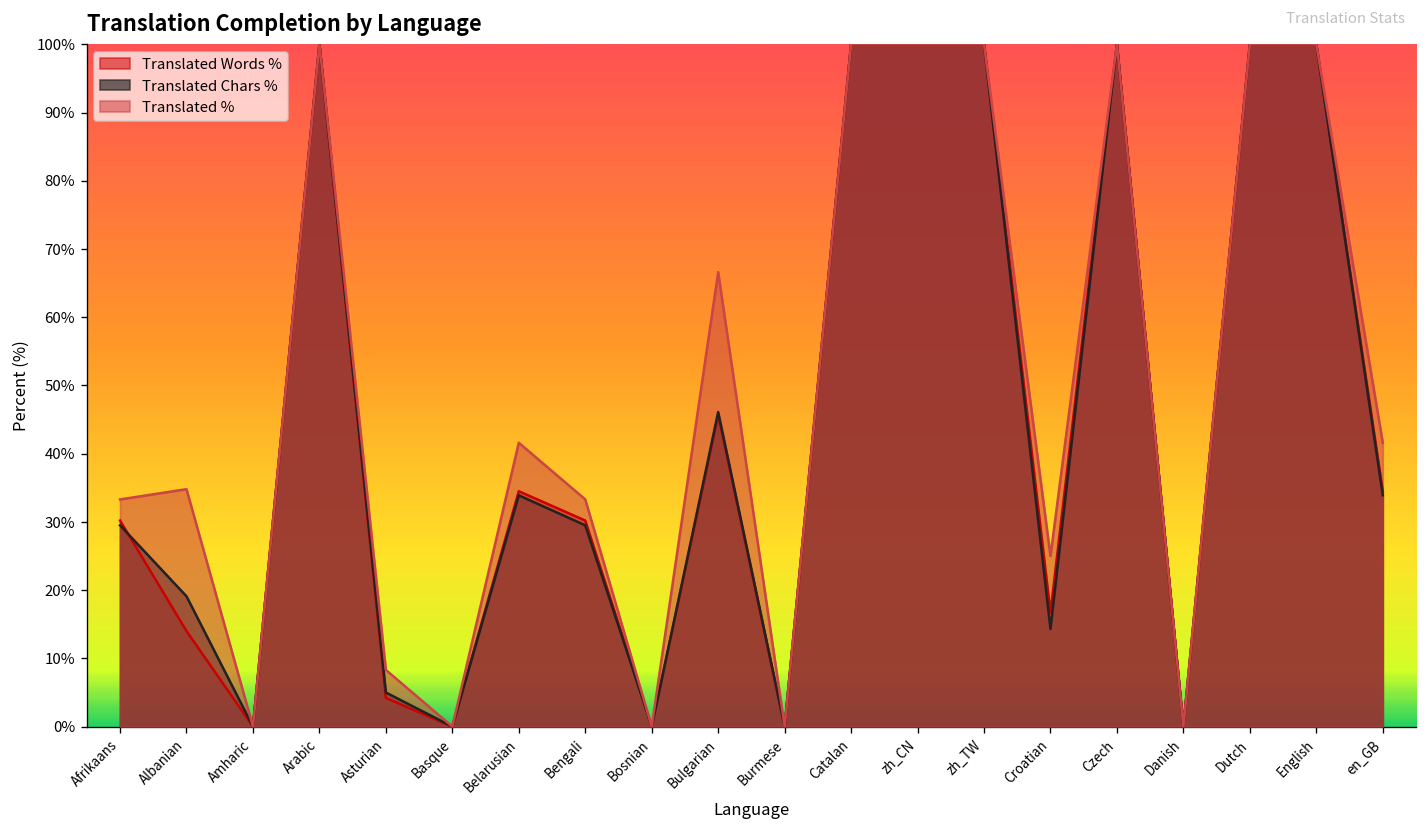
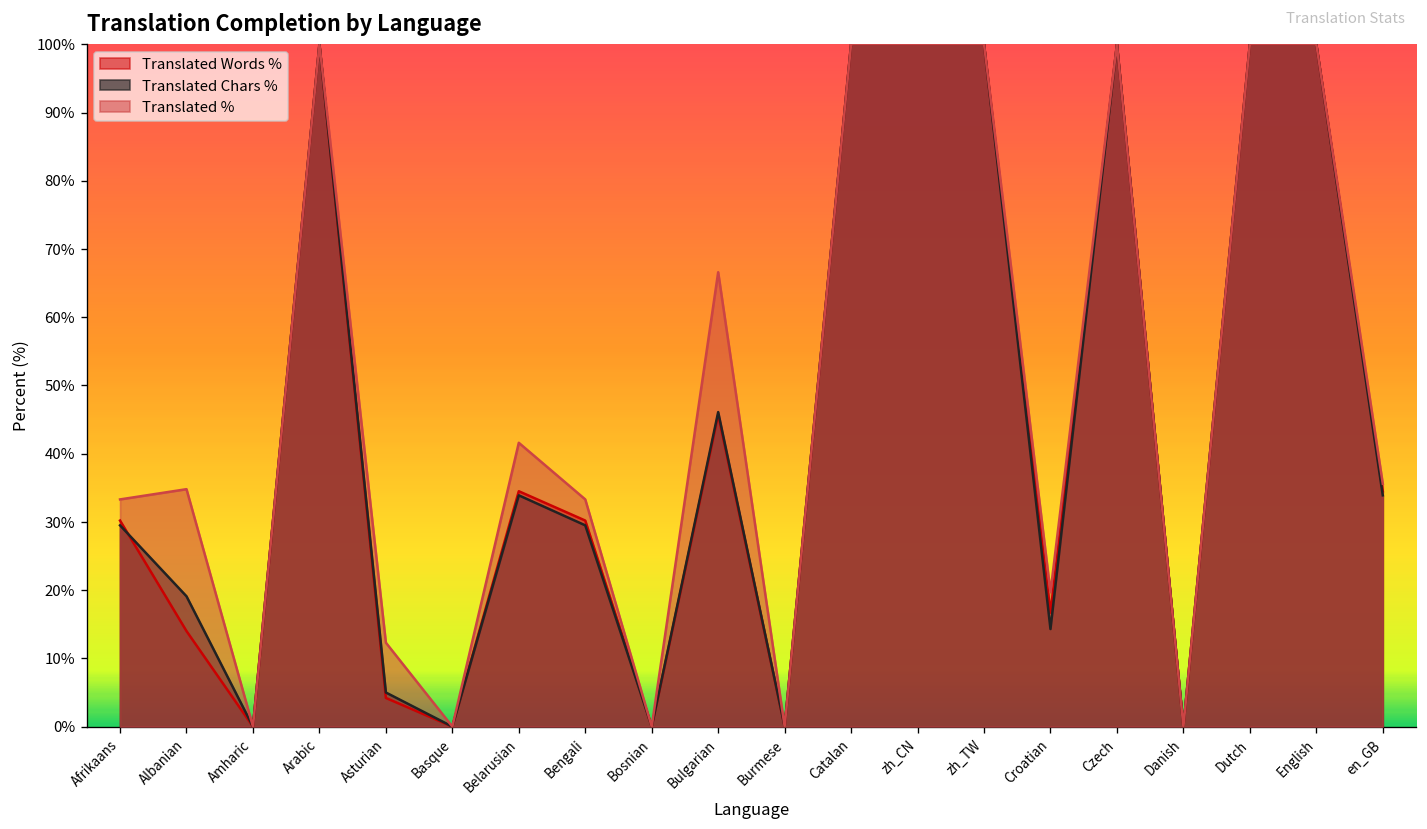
Translated %, Asturian: 8% -> 12%
Translated %, Croatian: 25% -> 20%
Translated %, en_GB: 42% -> 36%
